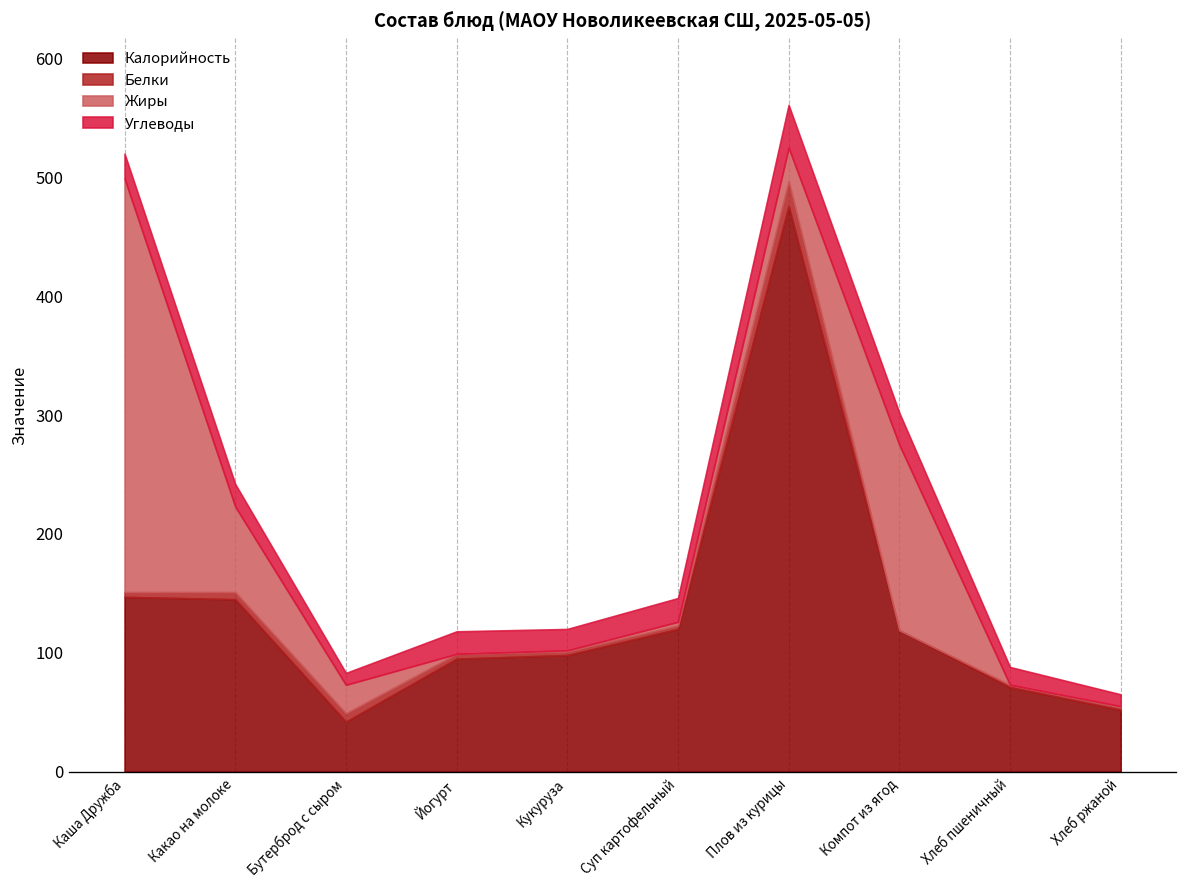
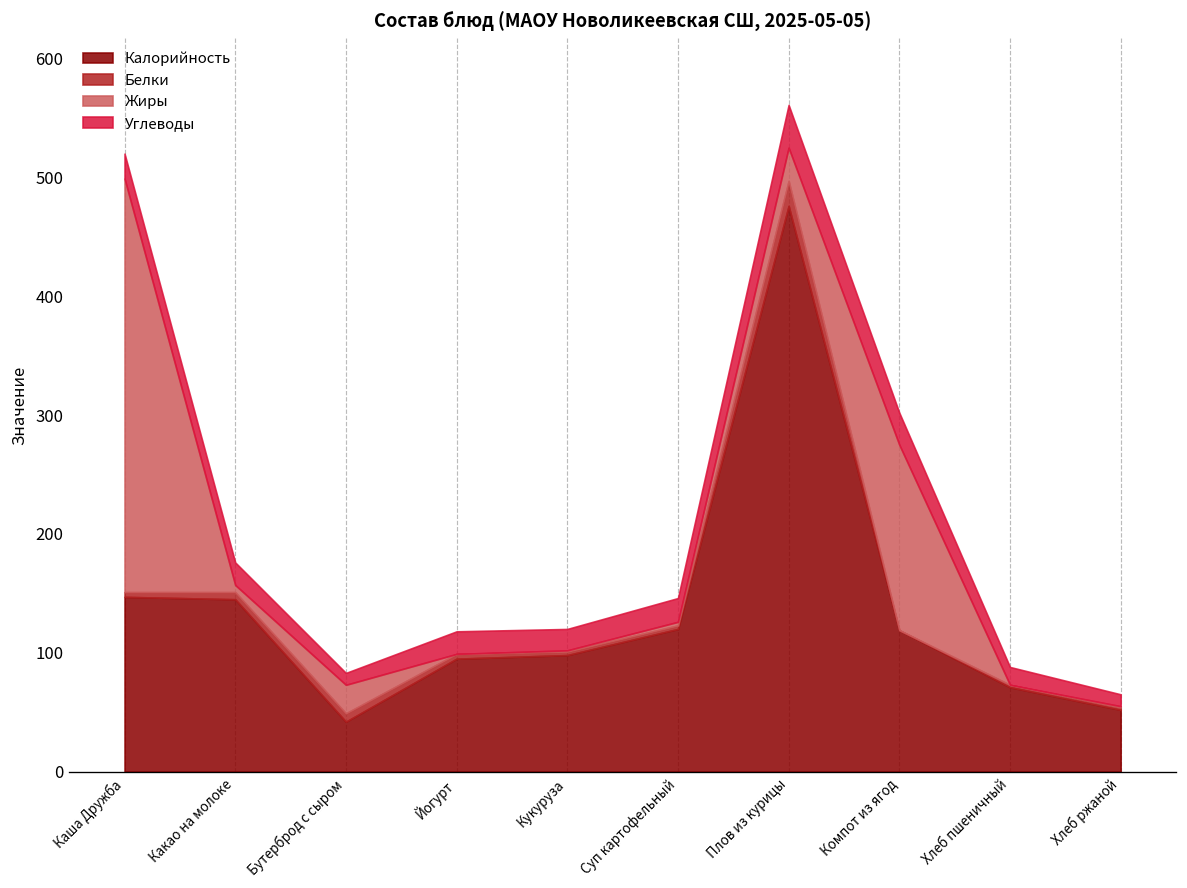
Жиры, Какао на молоке: 70 -> 10
